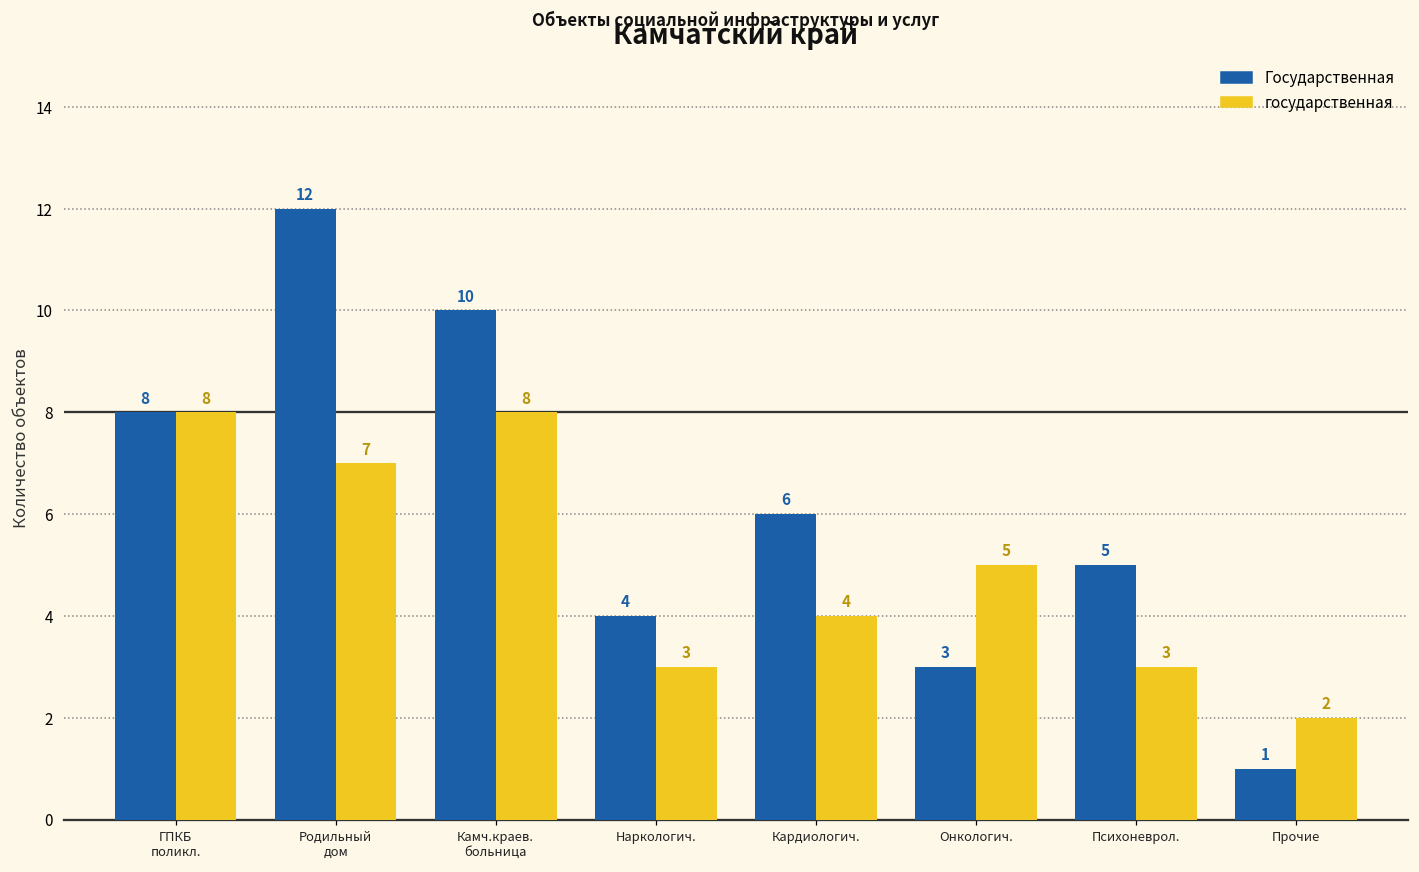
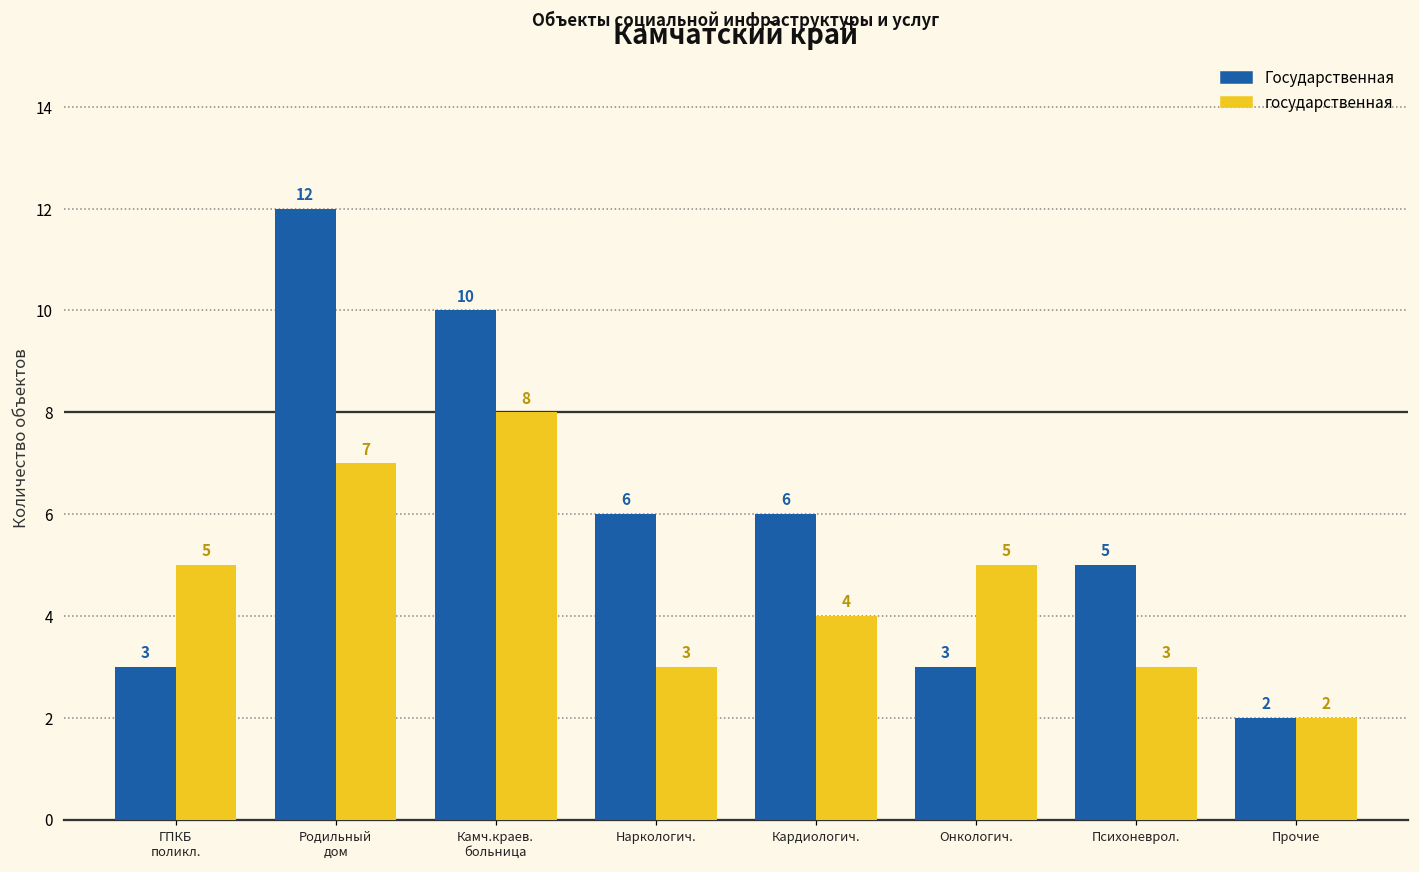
Государственная, ГПКБ поликл.: 8 -> 3
государственная, ГПКБ поликл.: 8 -> 5
Государственная, Наркологич.: 4 -> 6
Государственная, Прочие: 1 -> 2
